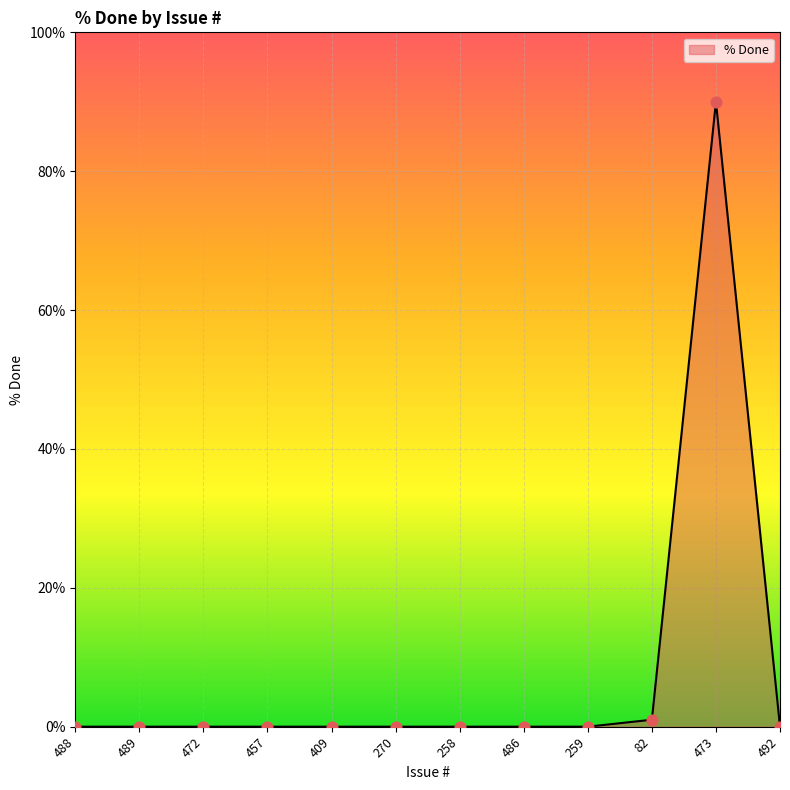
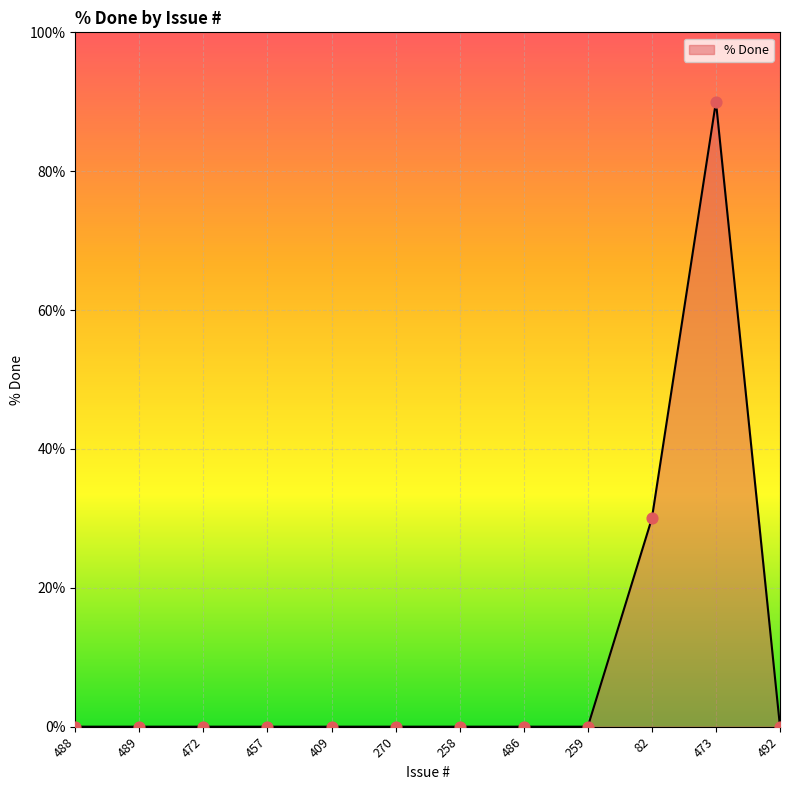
82: 1% -> 30%
